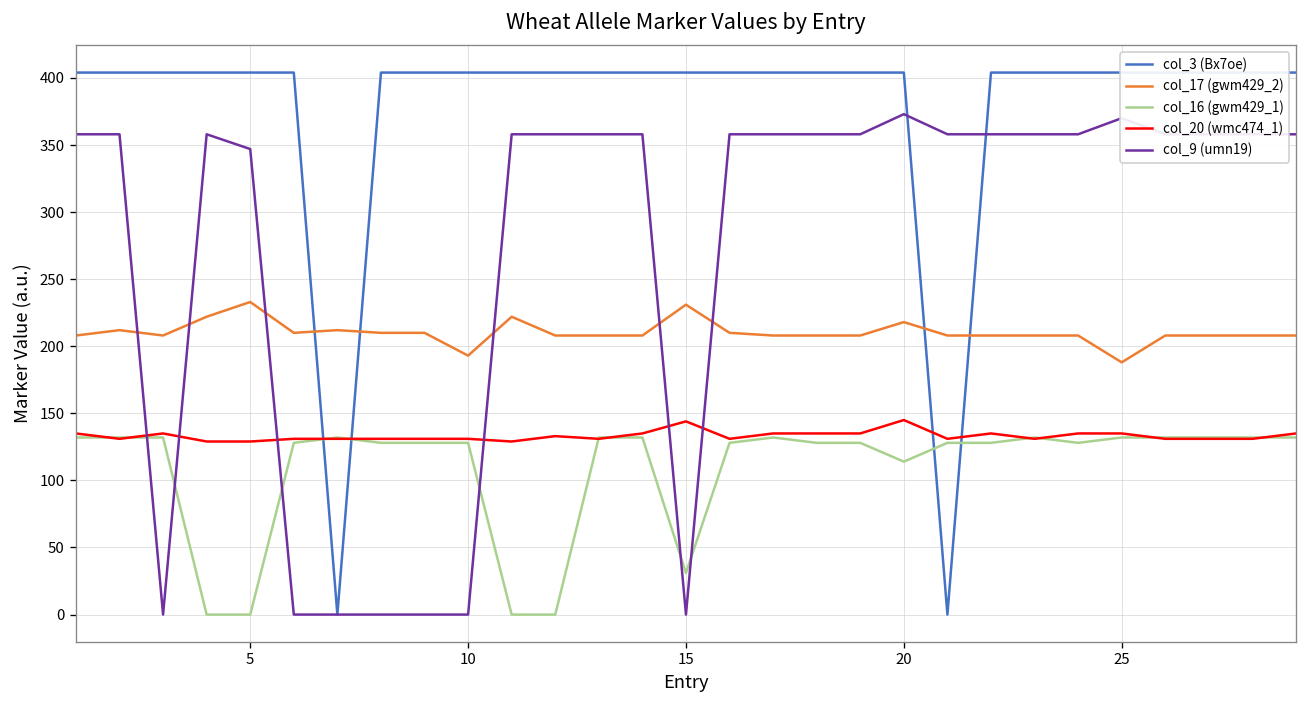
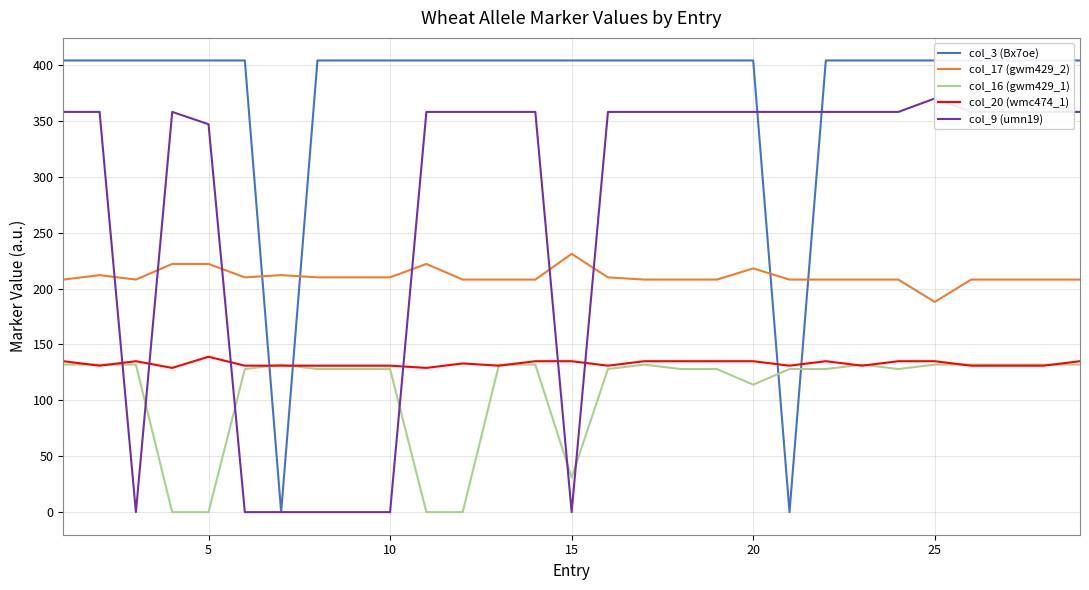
col_17 (gwm429_2), 5: 233 -> 222
col_20 (wmc474_1), 5: 129 -> 139
col_17 (gwm429_2), 10: 193 -> 210
col_20 (wmc474_1), 15: 144 -> 135
col_20 (wmc474_1), 20: 145 -> 135
col_9 (umn19), 20: 373 -> 358
